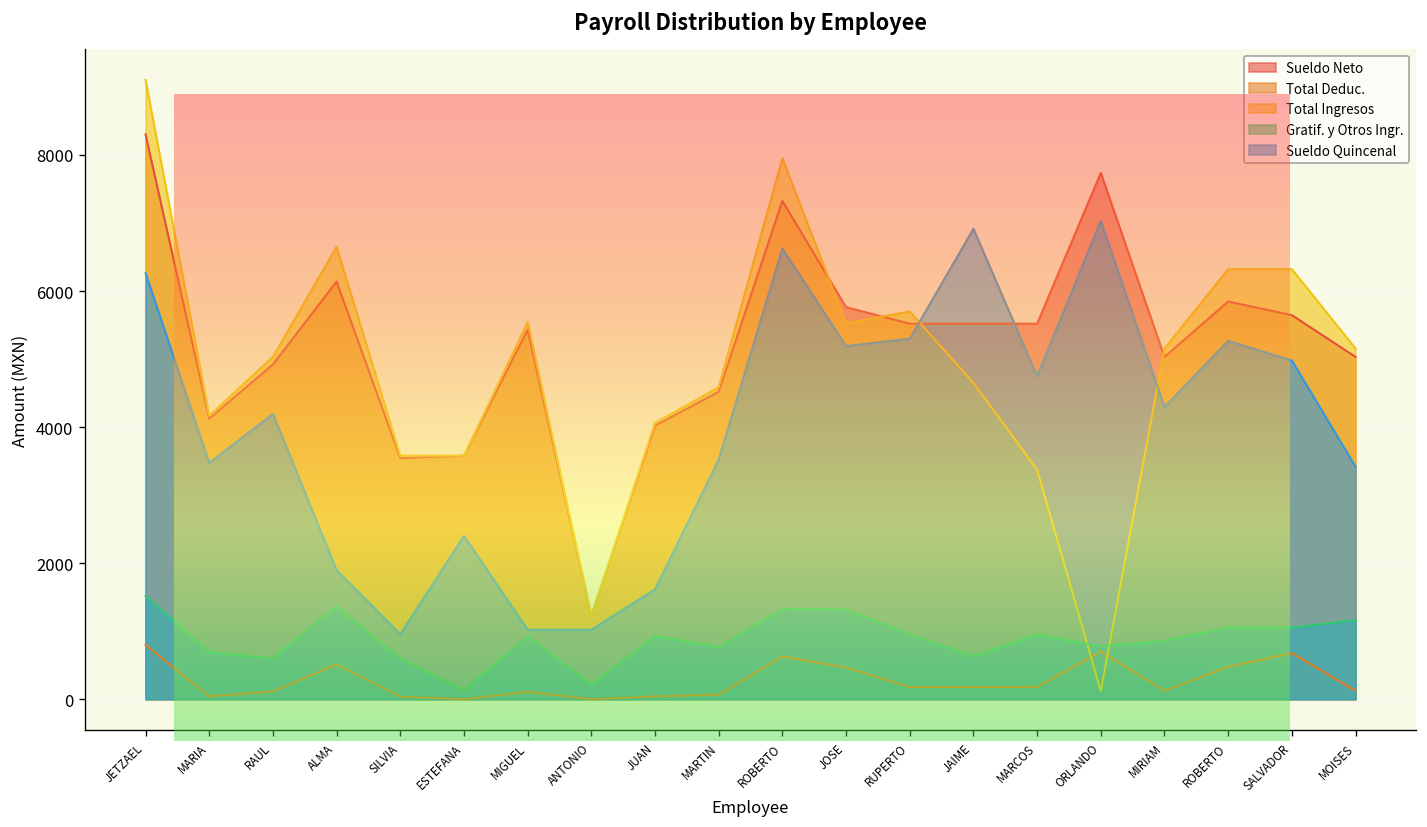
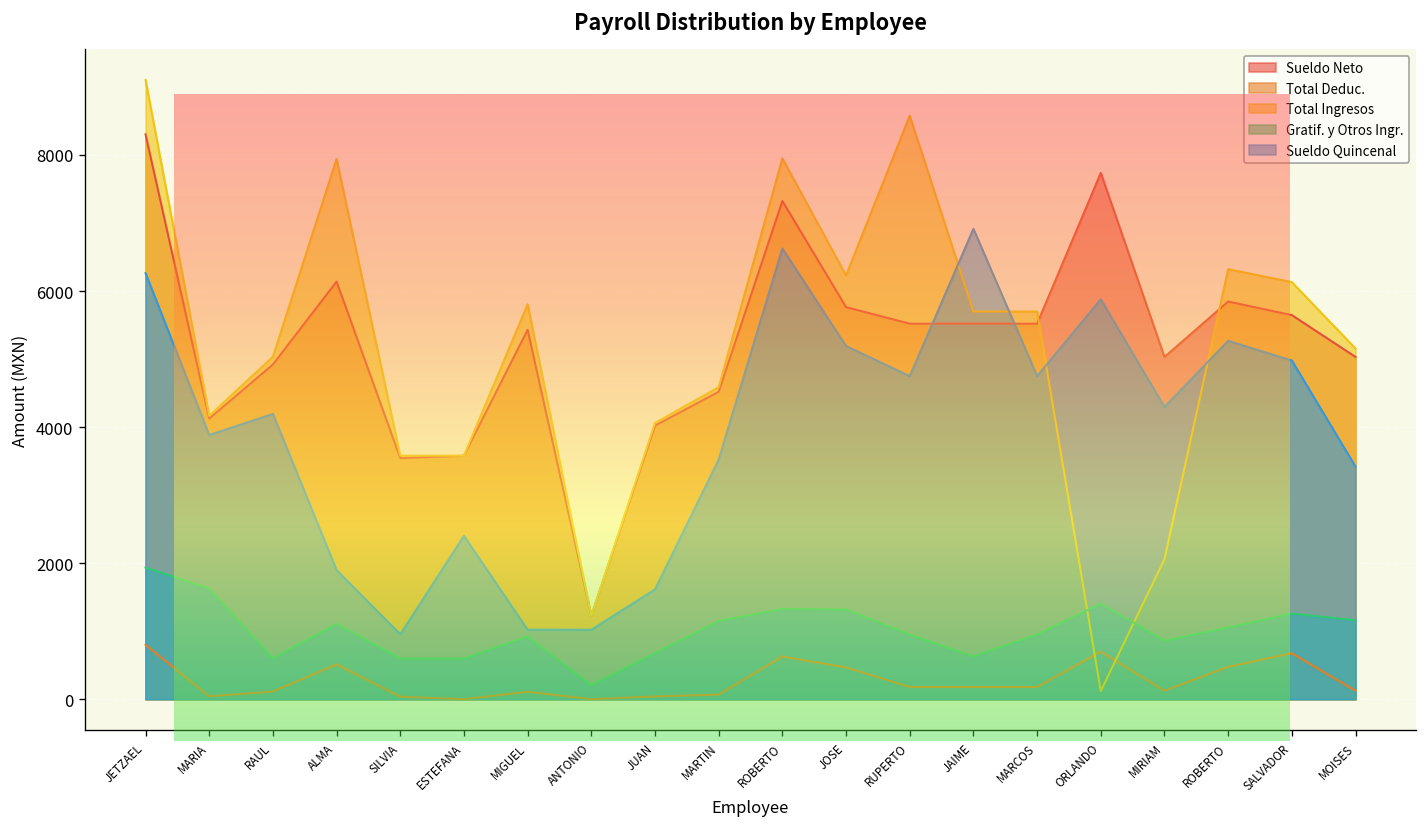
Gratif. y Otros Ingr., JETZAEL: 1500 -> 1900
Gratif. y Otros Ingr., MARIA: 700 -> 1600
Sueldo Quincenal, MARIA: 3500 -> 3900
Total Ingresos, ALMA: 6700 -> 7900
Gratif. y Otros Ingr., ALMA: 1400 -> 1100
Gratif. y Otros Ingr., ESTEFANA: 100 -> 600
Total Ingresos, MIGUEL: 5500 -> 5800
Gratif. y Otros Ingr., JUAN: 900 -> 700
Gratif. y Otros Ingr., MARTIN: 800 -> 1200
Total Ingresos, JOSE: 5500 -> 6200
Total Ingresos, RUPERTO: 5700 -> 8600
Sueldo Quincenal, RUPERTO: 5300 -> 4700
Total Ingresos, JAIME: 4600 -> 5700
Total Ingresos, MARCOS: 3400 -> 5700
Gratif. y Otros Ingr., ORLANDO: 800 -> 1400
Sueldo Quincenal, ORLANDO: 7000 -> 5900
Total Ingresos, MIRIAM: 5200 -> 2100
Total Ingresos, SALVADOR: 6300 -> 6100
Gratif. y Otros Ingr., SALVADOR: 1100 -> 1300
